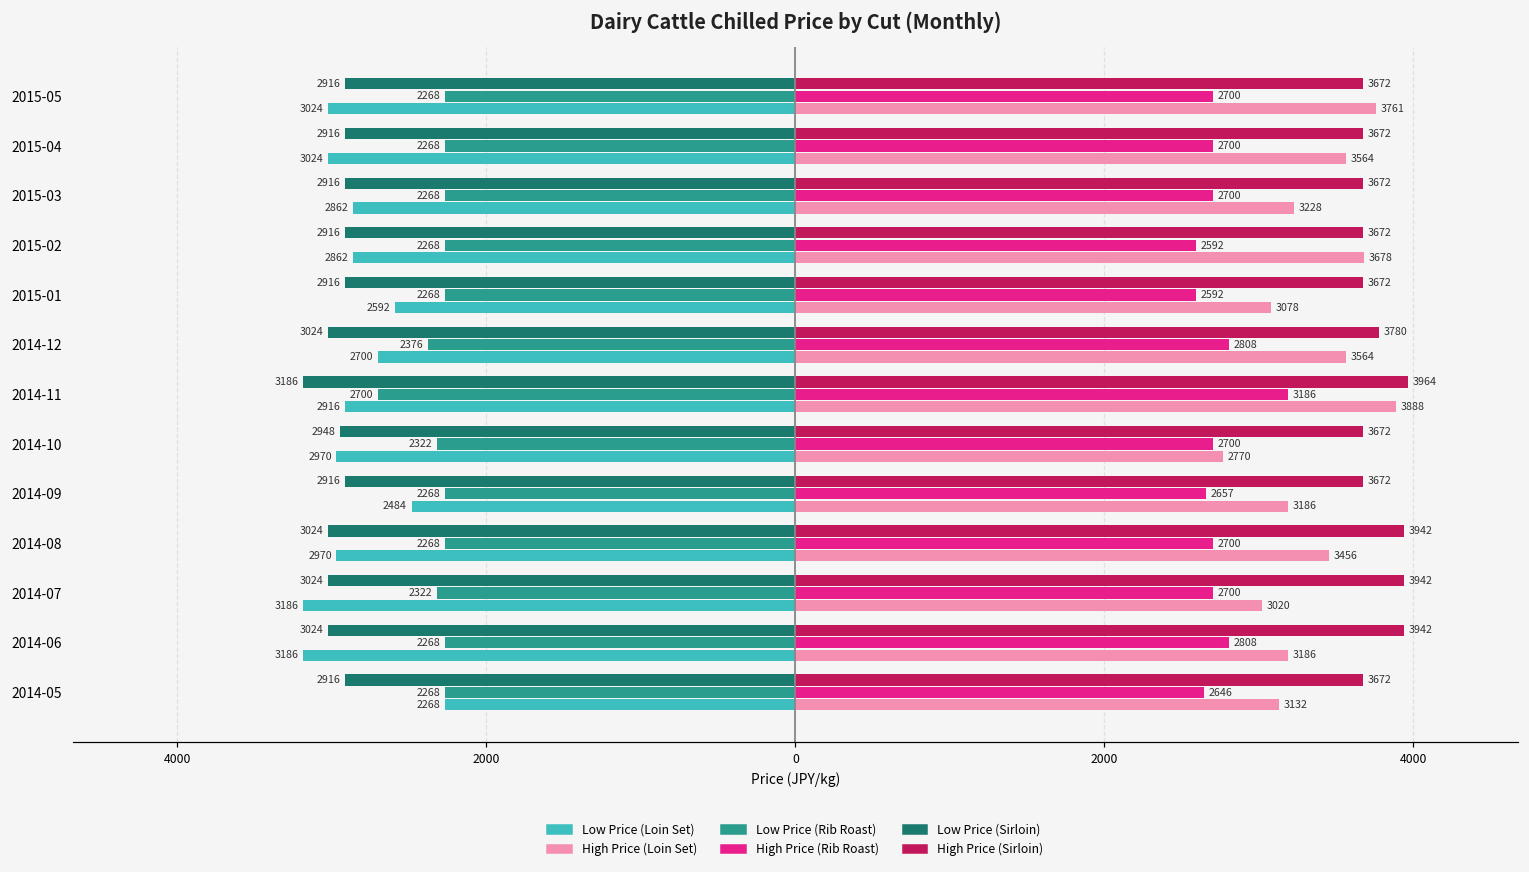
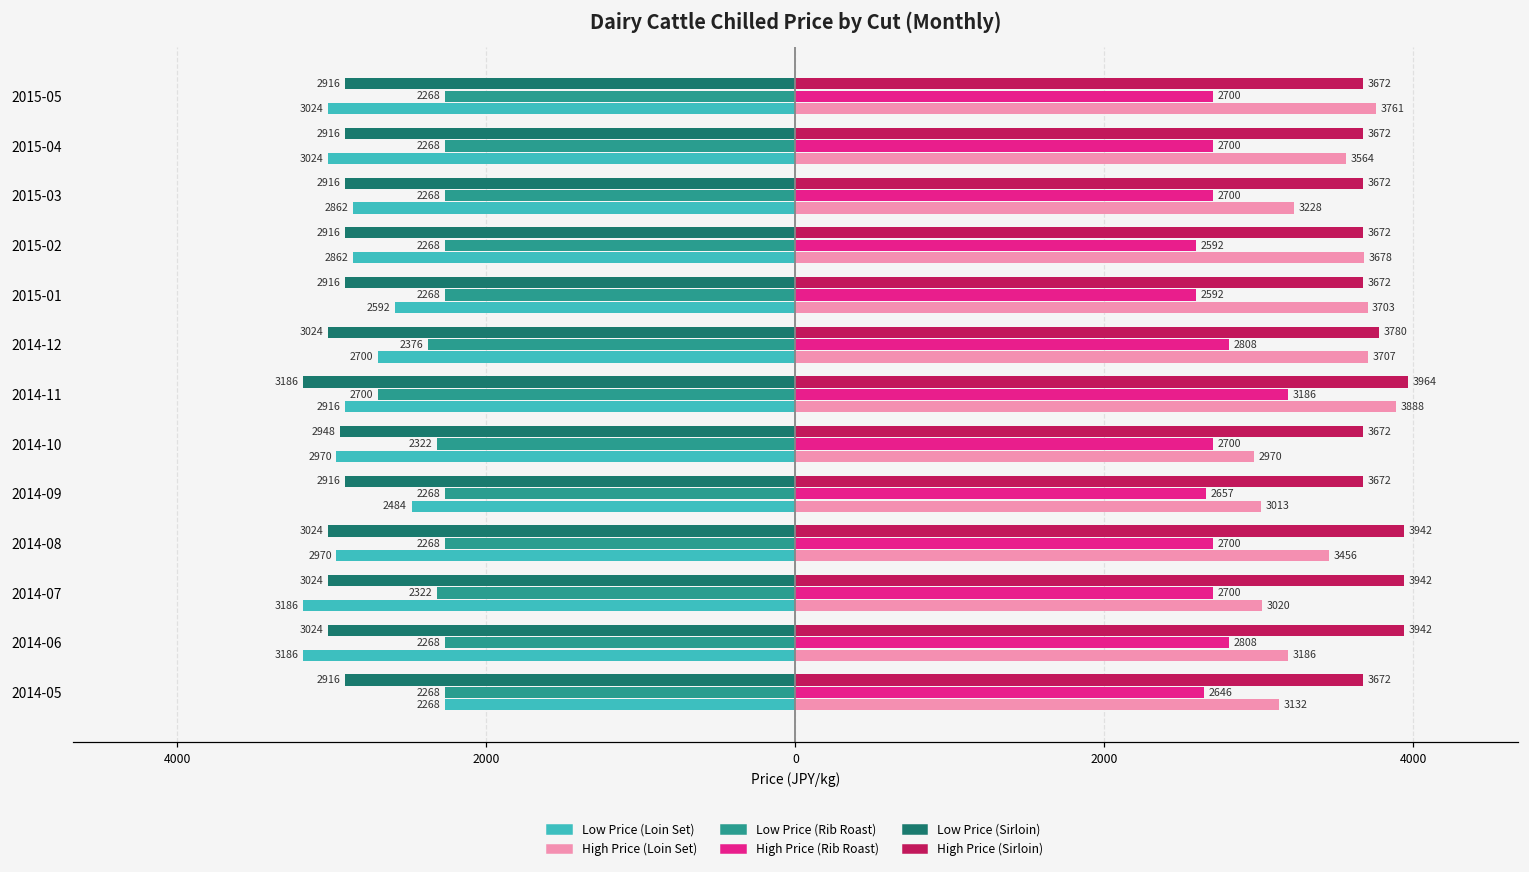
High Price (Loin Set), 2015-01: 3078 -> 3703
High Price (Loin Set), 2014-12: 3564 -> 3707
High Price (Loin Set), 2014-10: 2770 -> 2970
High Price (Loin Set), 2014-09: 3186 -> 3013
